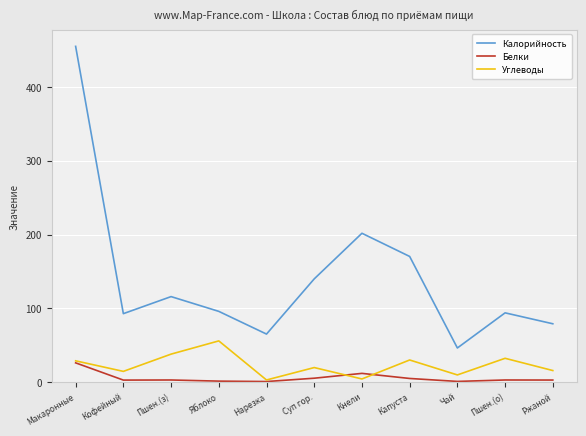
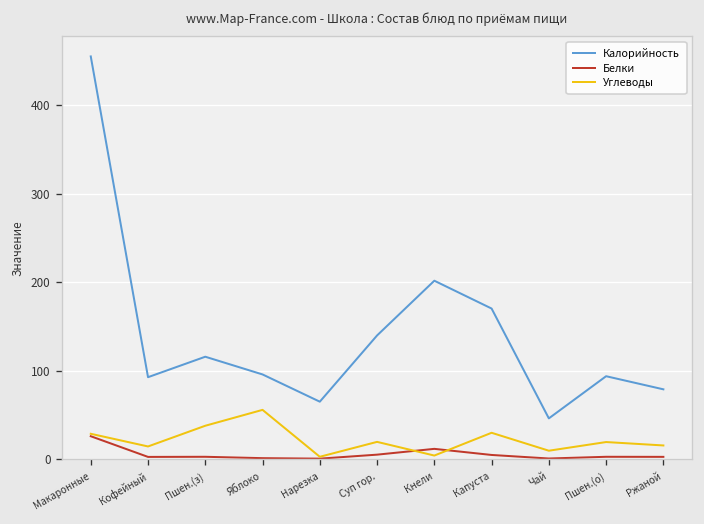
Углеводы, Пшен.(о): 30 -> 20
